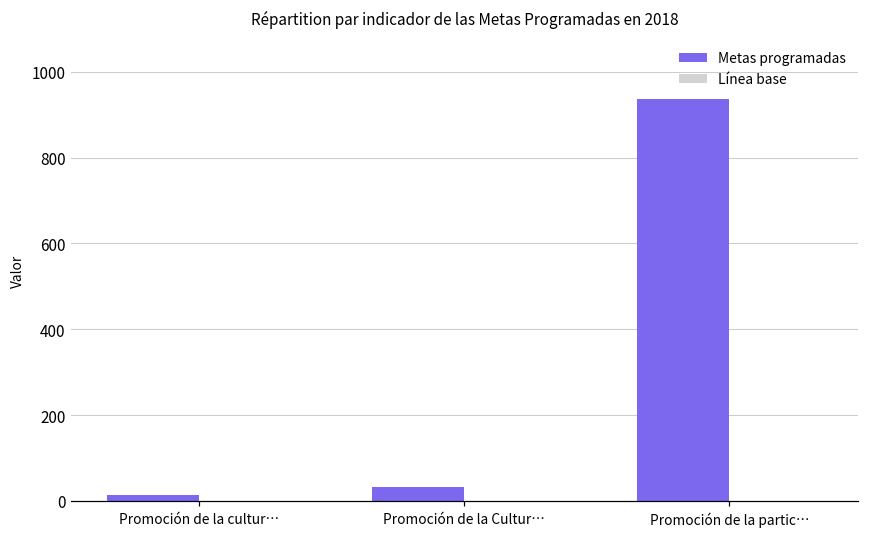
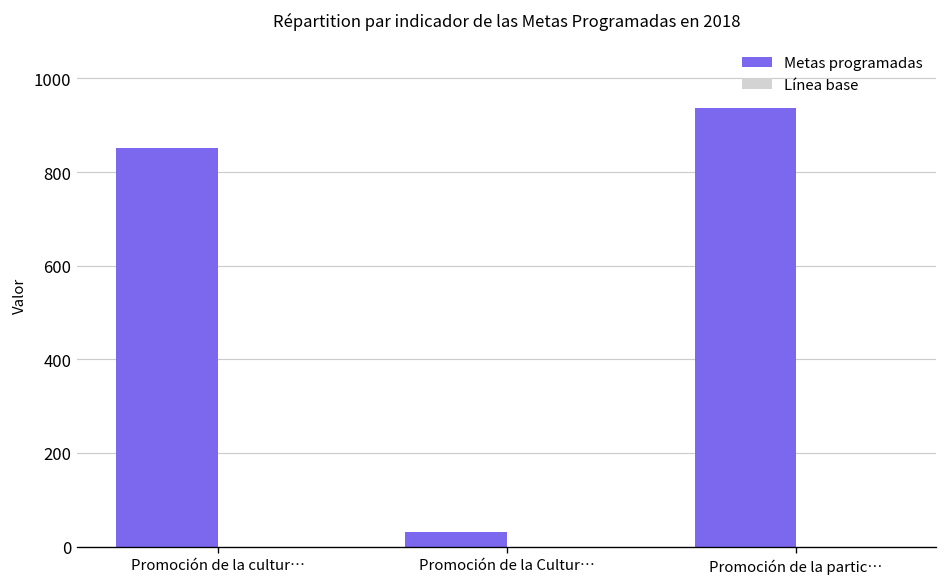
Metas programadas, Promoción de la cultur…: 10 -> 850
